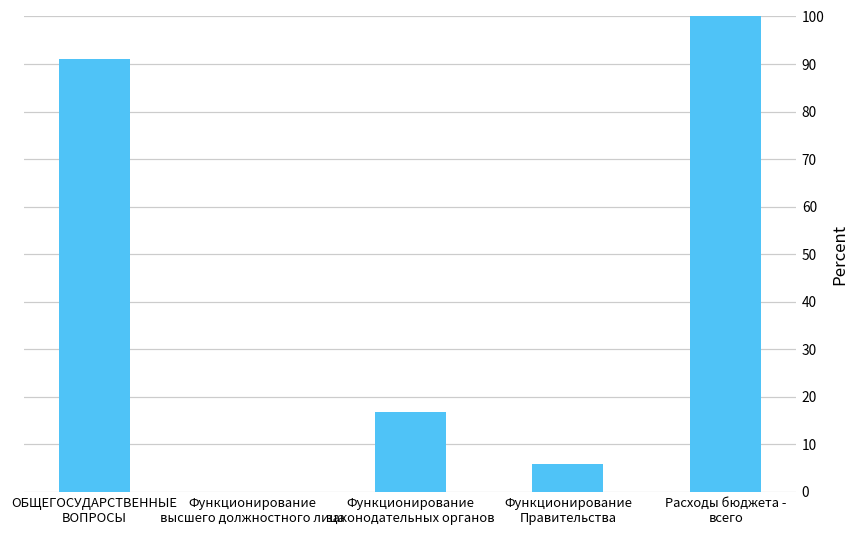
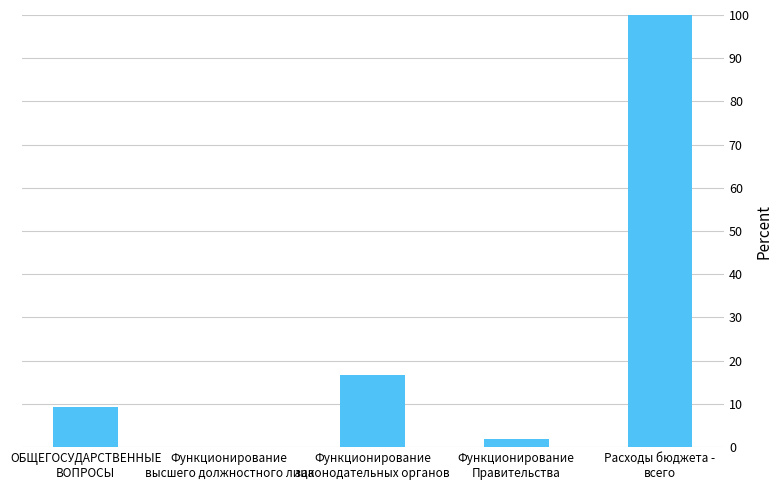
ОБЩЕГОСУДАРСТВЕННЫЕ ВОПРОСЫ: 91 -> 9
Функционирование Правительства: 6 -> 2
